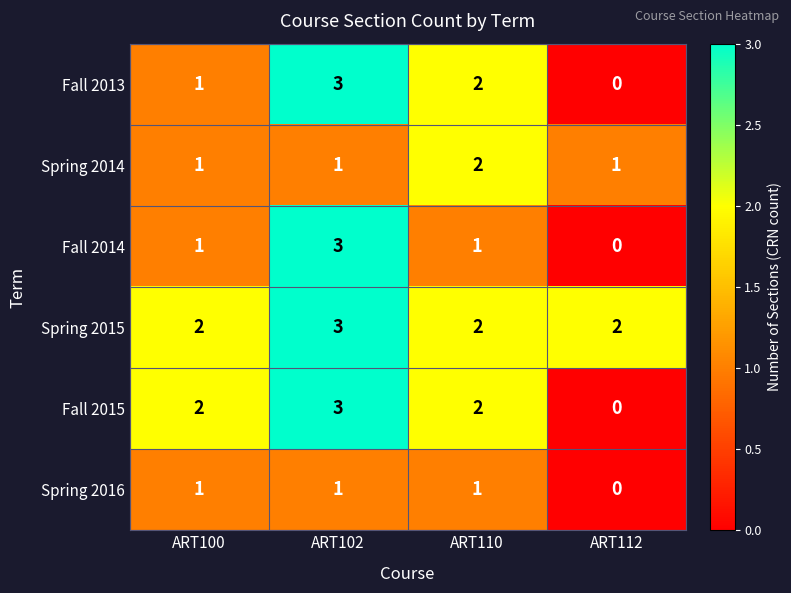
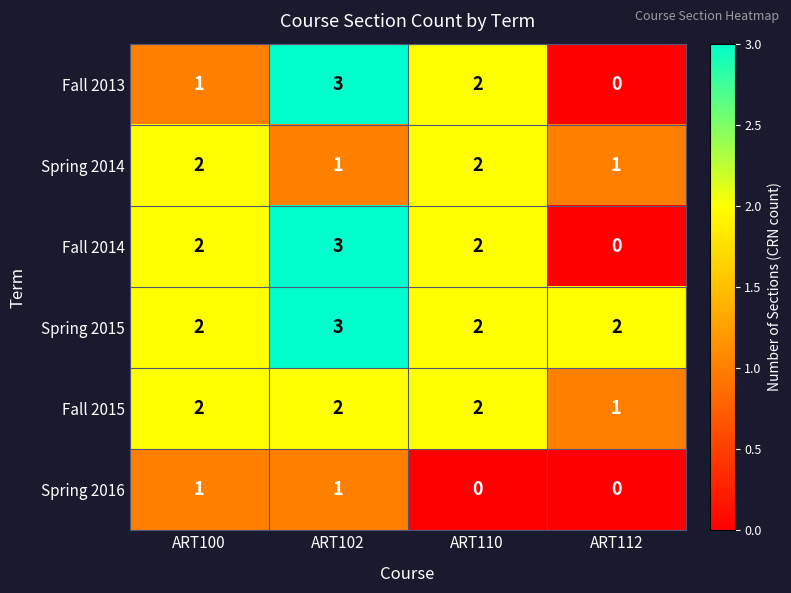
Spring 2014, ART100: 1 -> 2
Fall 2014, ART100: 1 -> 2
Fall 2014, ART110: 1 -> 2
Fall 2015, ART102: 3 -> 2
Fall 2015, ART112: 0 -> 1
Spring 2016, ART110: 1 -> 0
